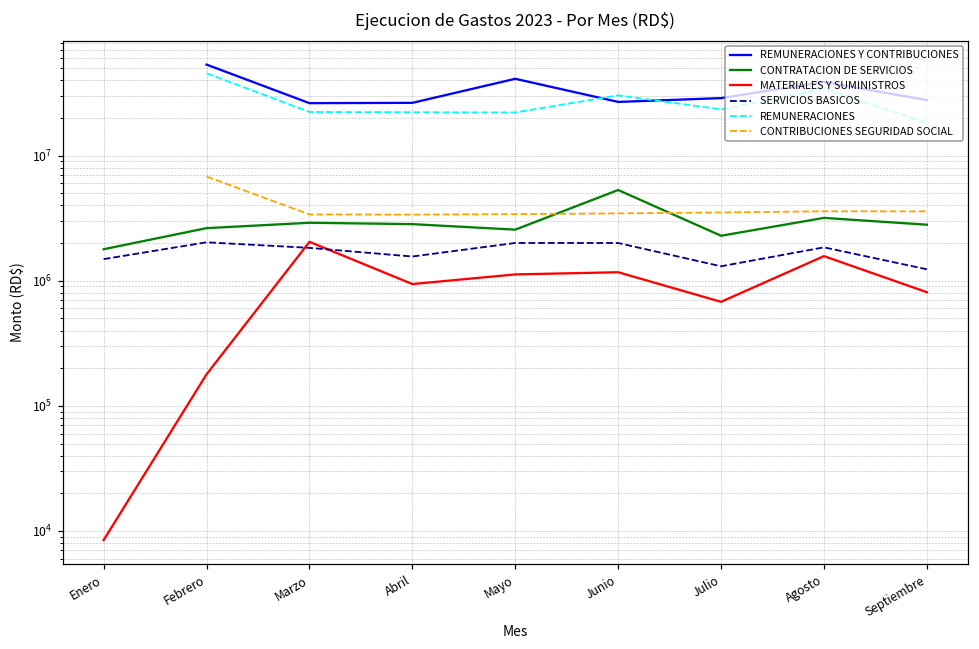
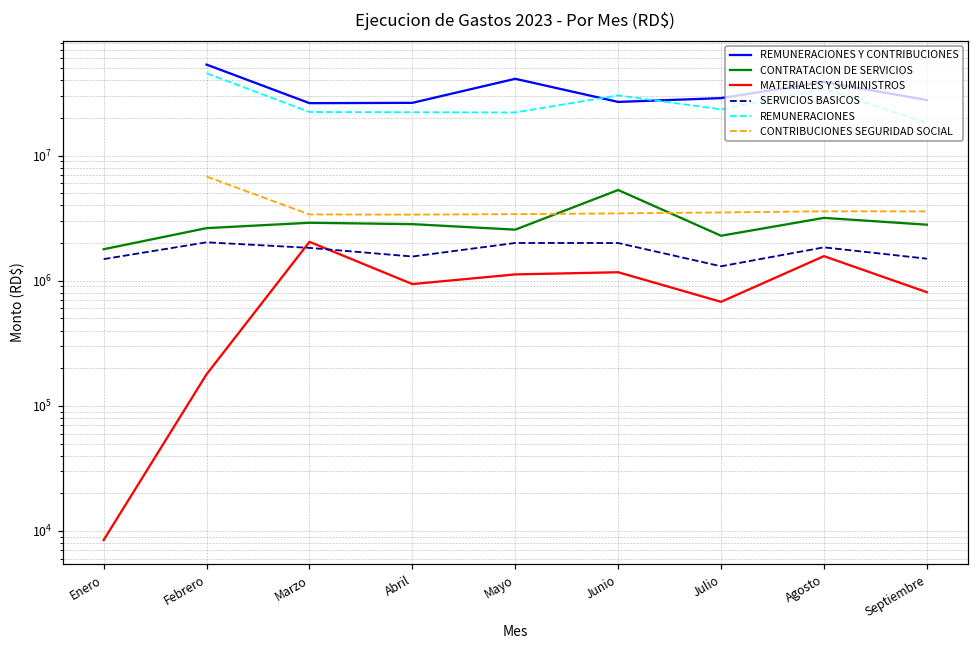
SERVICIOS BASICOS, Septiembre: 1200000 -> 1500000
